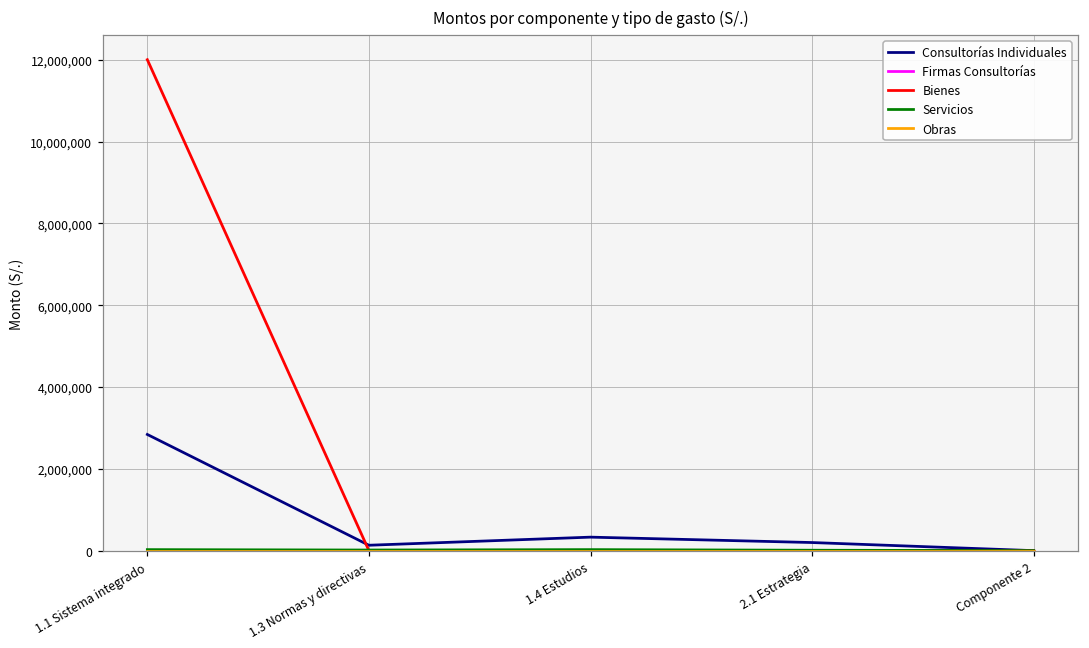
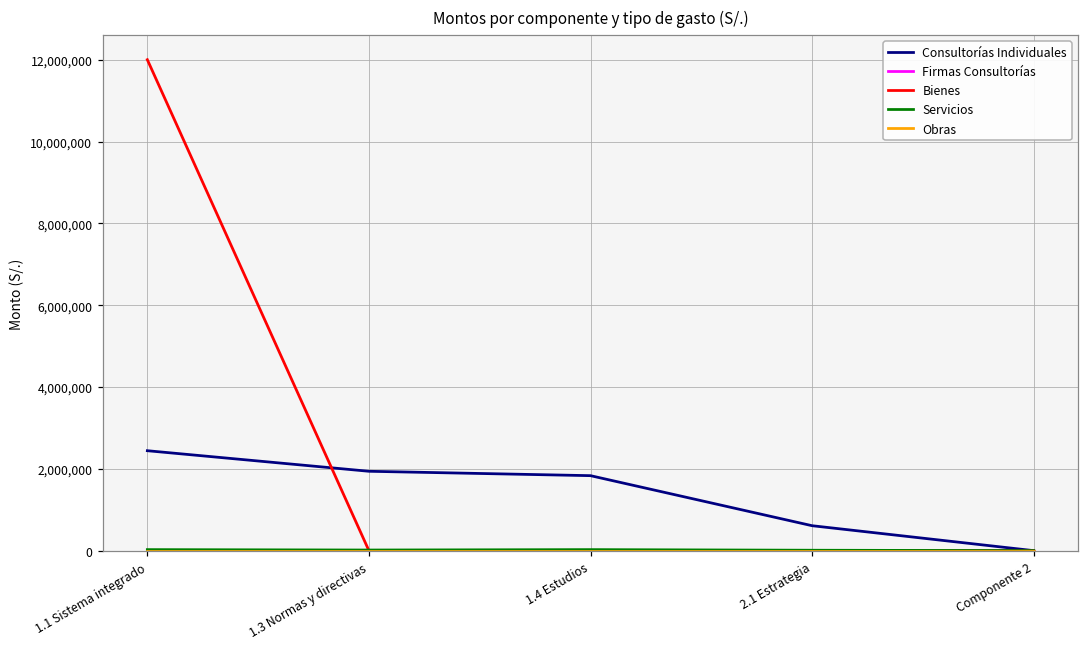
Consultorías Individuales, 1.1 Sistema integrado: 2,800,000 -> 2,400,000
Consultorías Individuales, 1.3 Normas y directivas: 100,000 -> 1,900,000
Consultorías Individuales, 1.4 Estudios: 300,000 -> 1,800,000
Consultorías Individuales, 2.1 Estrategia: 200,000 -> 600,000
